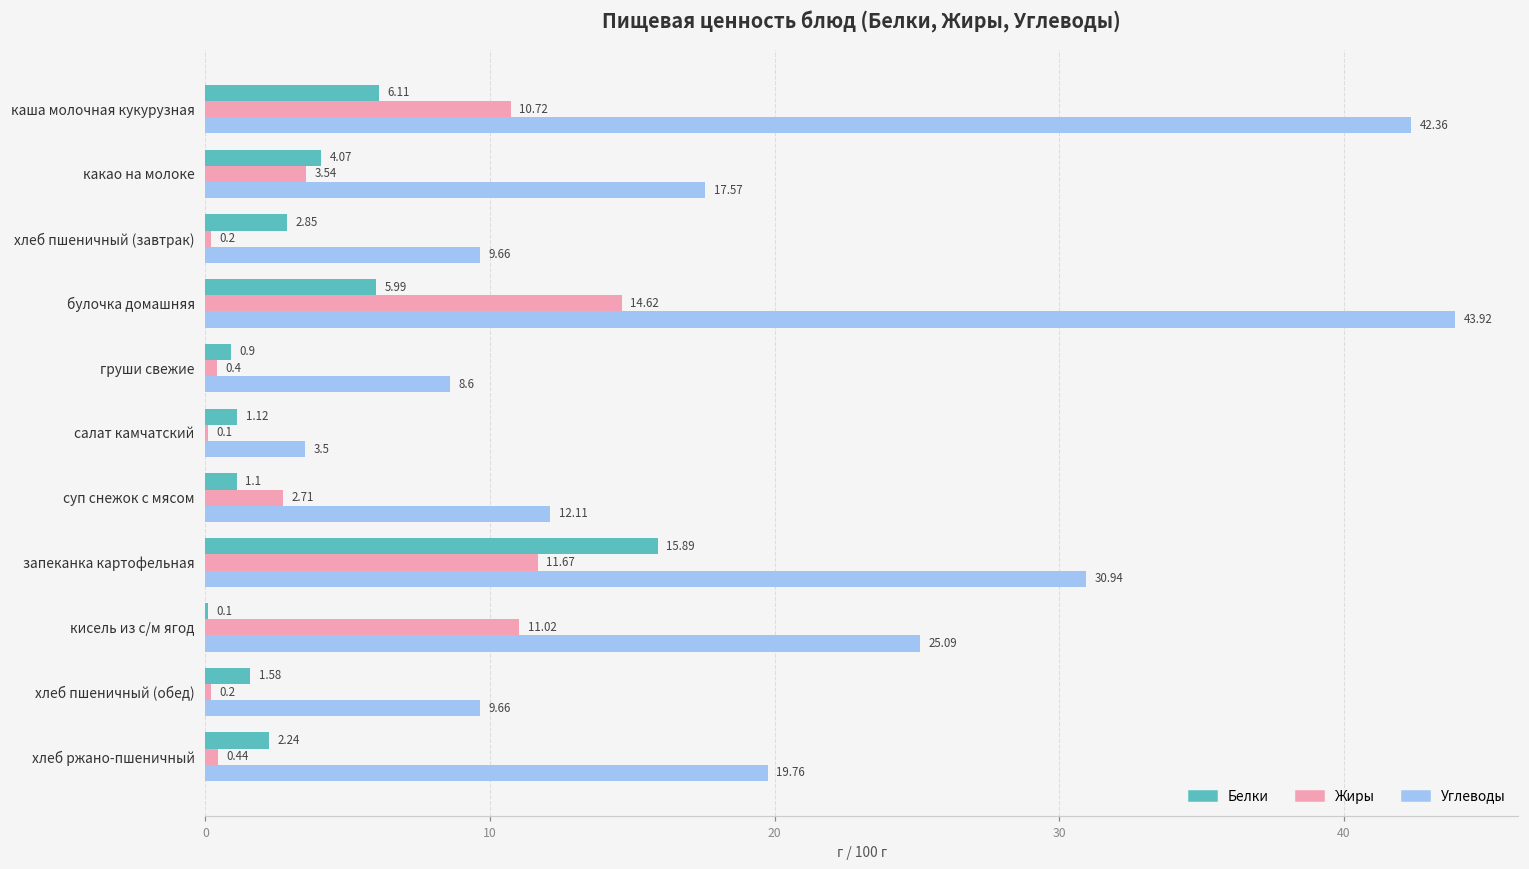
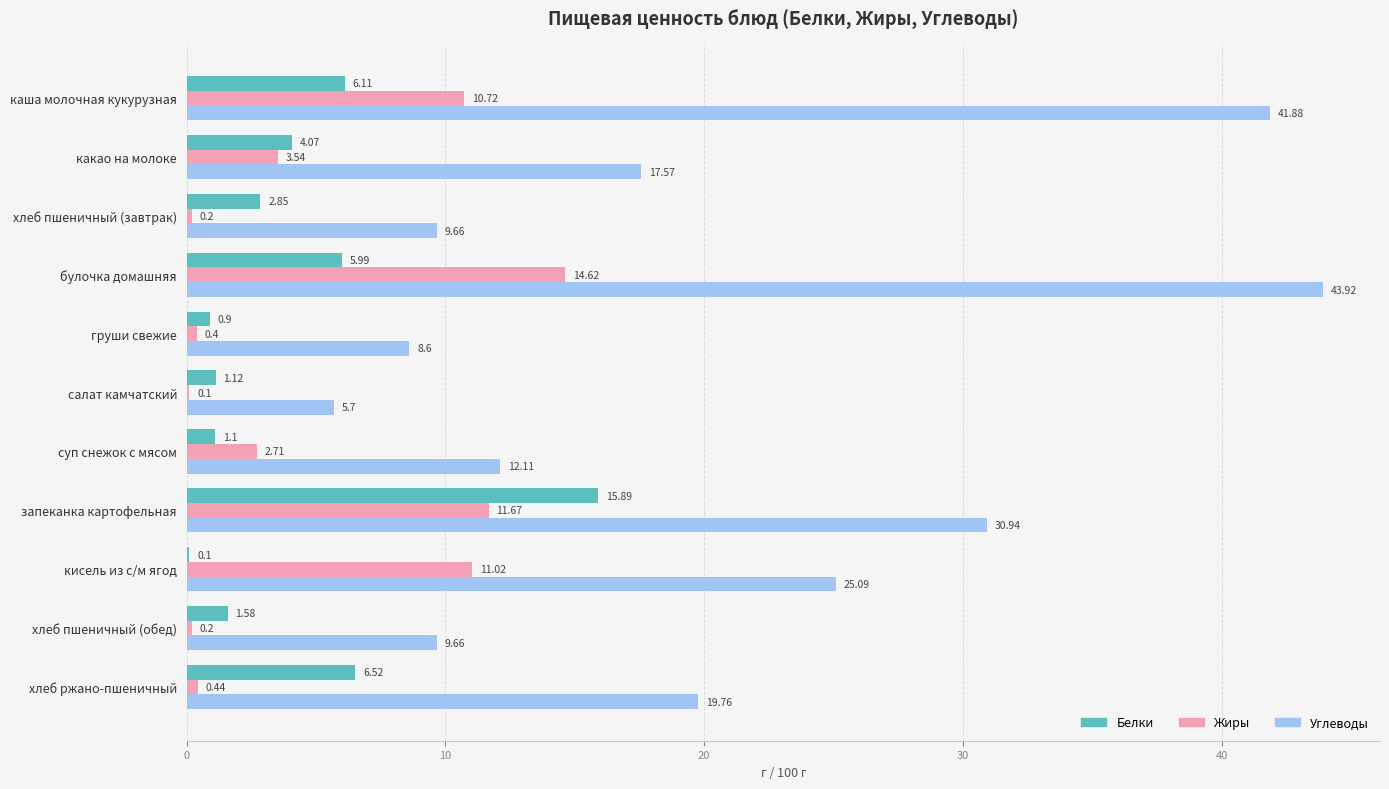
Углеводы, каша молочная кукурузная: 42.36 -> 41.88
Углеводы, салат камчатский: 3.5 -> 5.7
Белки, хлеб ржано-пшеничный: 2.24 -> 6.52
